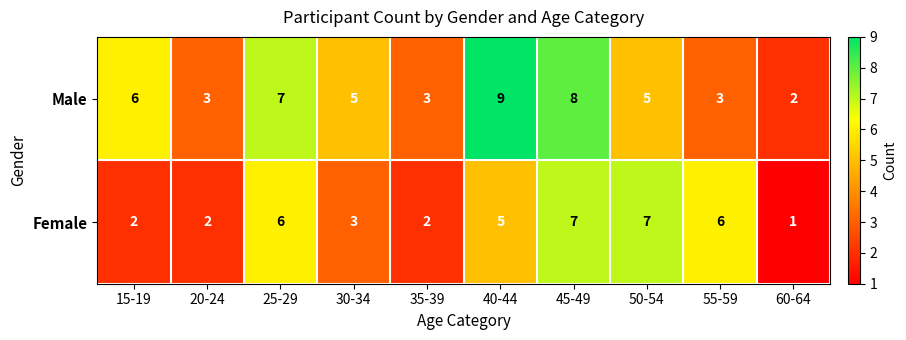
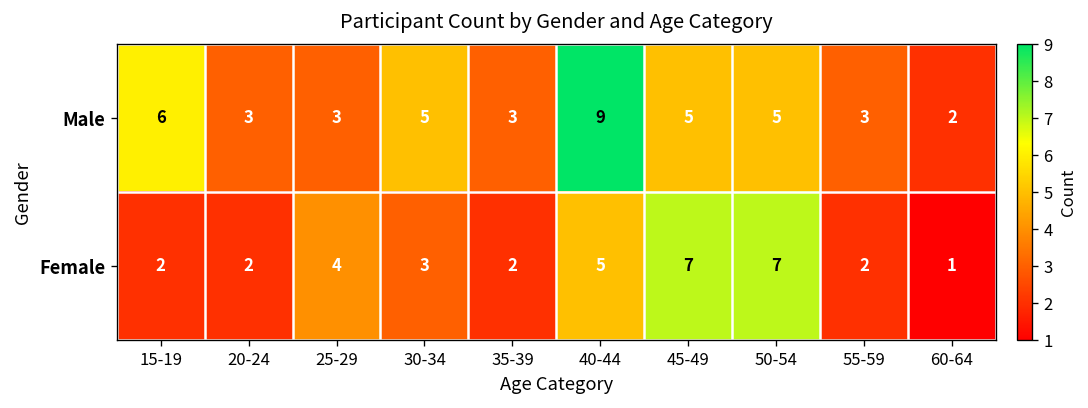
Male, 25-29: 7 -> 3
Male, 45-49: 8 -> 5
Female, 25-29: 6 -> 4
Female, 55-59: 6 -> 2
